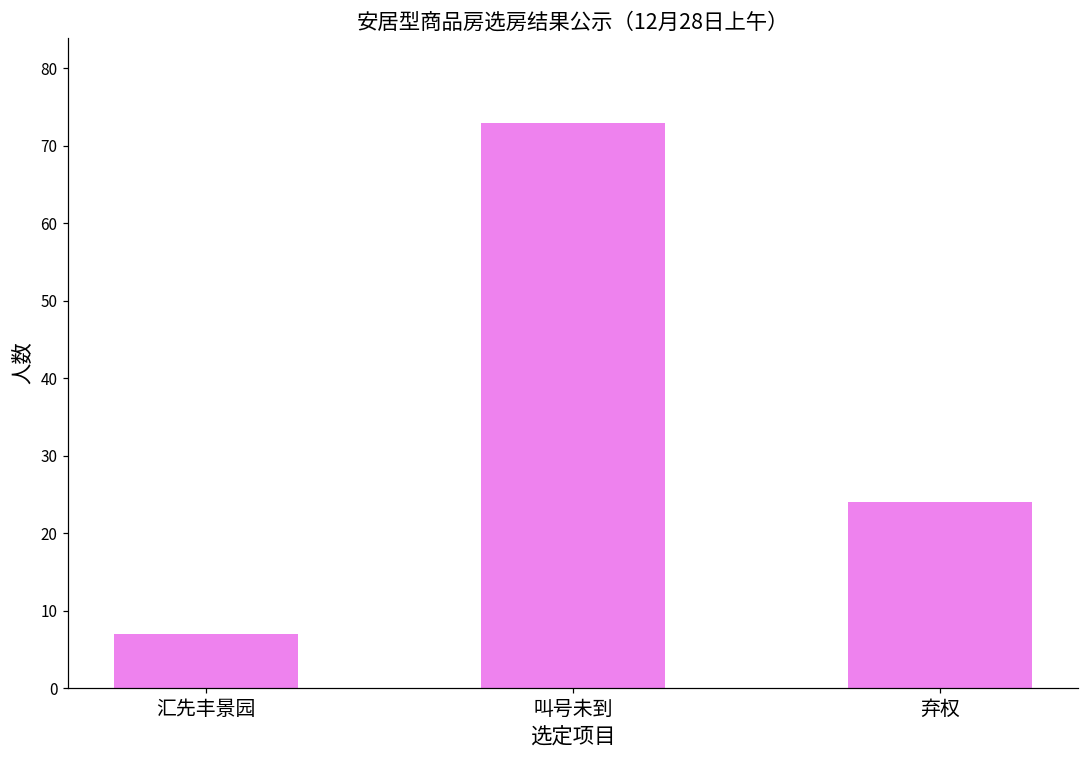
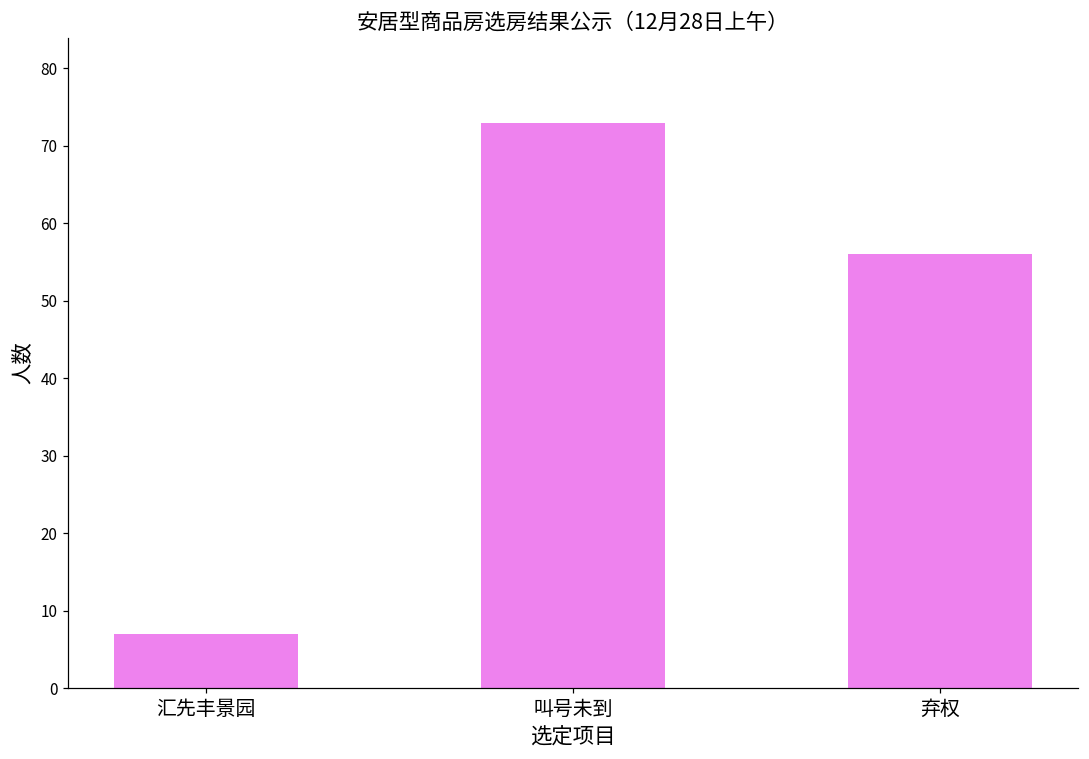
弃权: 24 -> 56
